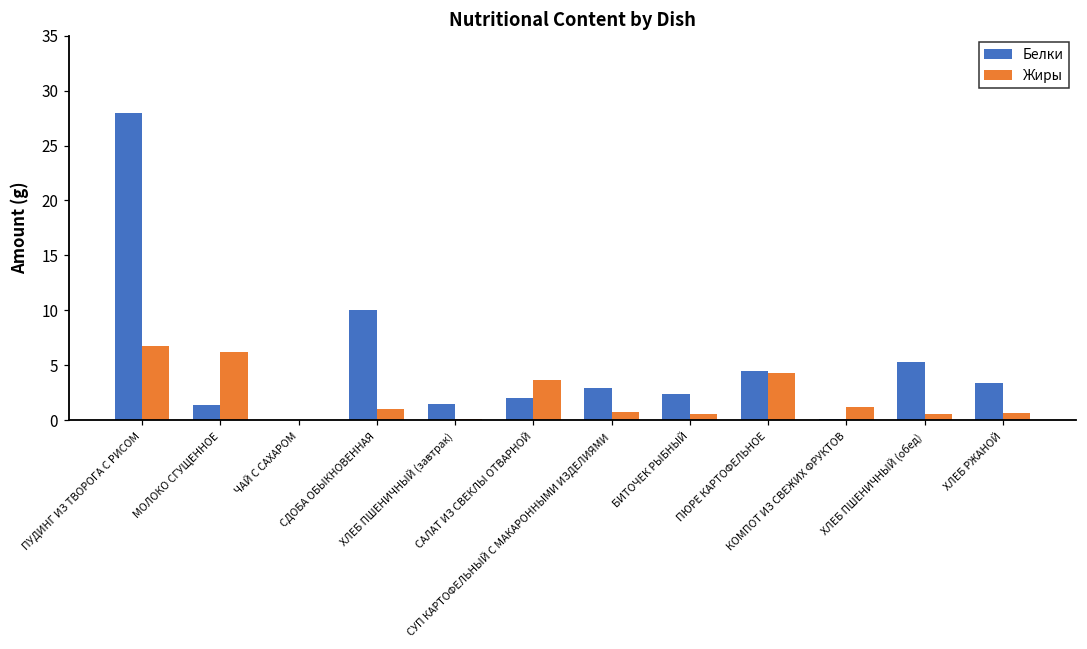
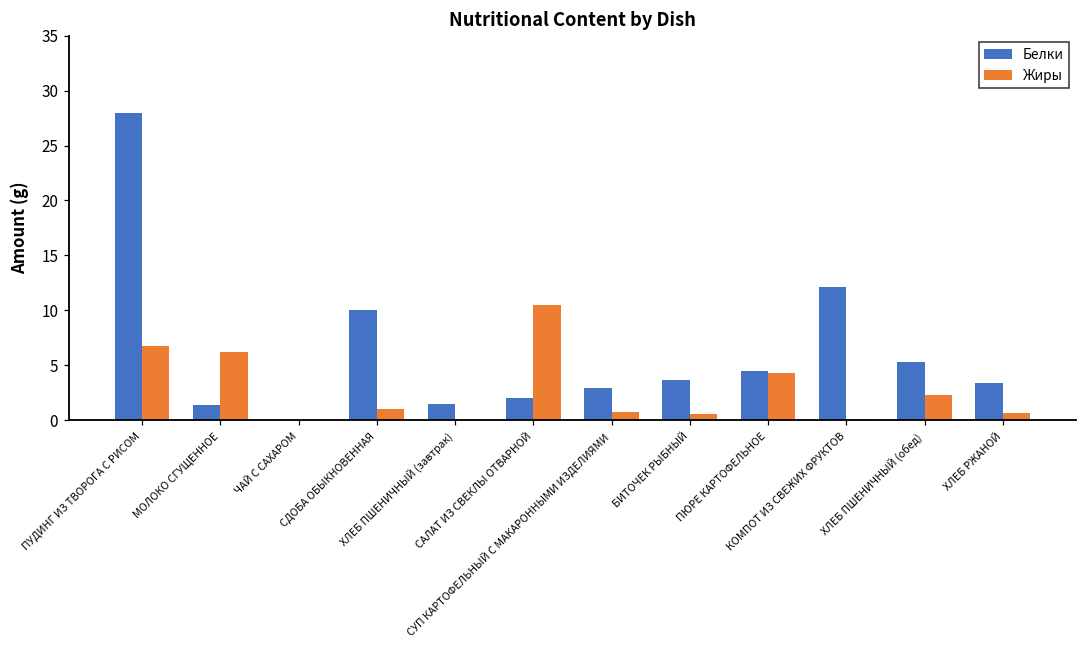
Жиры, САЛАТ ИЗ СВЕКЛЫ ОТВАРНОЙ: 4 -> 10
Белки, БИТОЧЕК РЫБНЫЙ: 2 -> 4
Белки, КОМПОТ ИЗ СВЕЖИХ ФРУКТОВ: 0 -> 12
Жиры, КОМПОТ ИЗ СВЕЖИХ ФРУКТОВ: 1 -> 0
Жиры, ХЛЕБ ПШЕНИЧНЫЙ (обед): 1 -> 2
